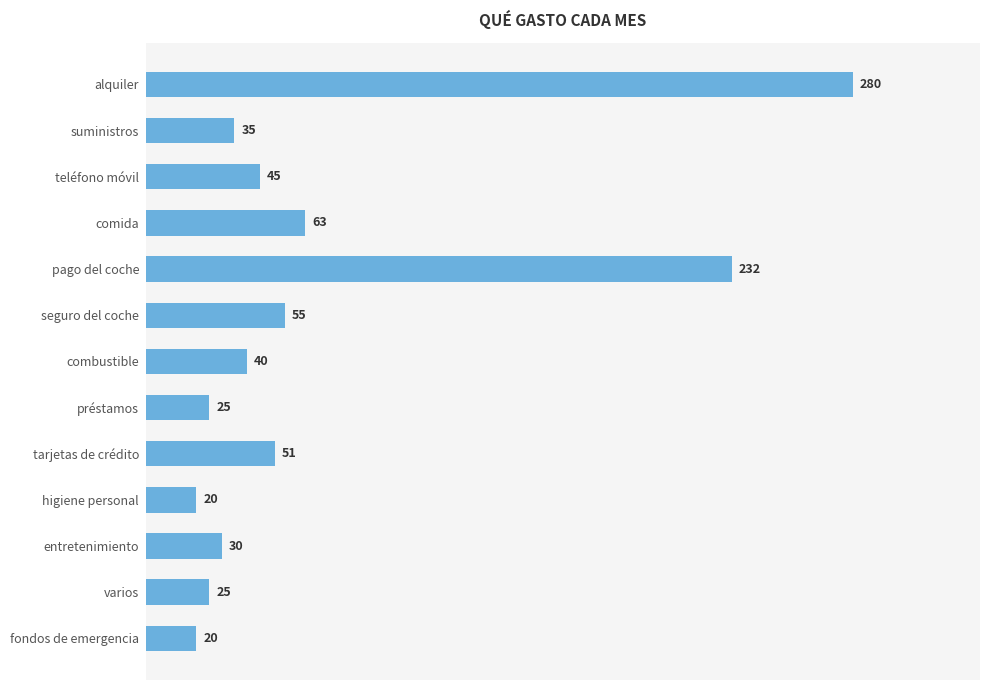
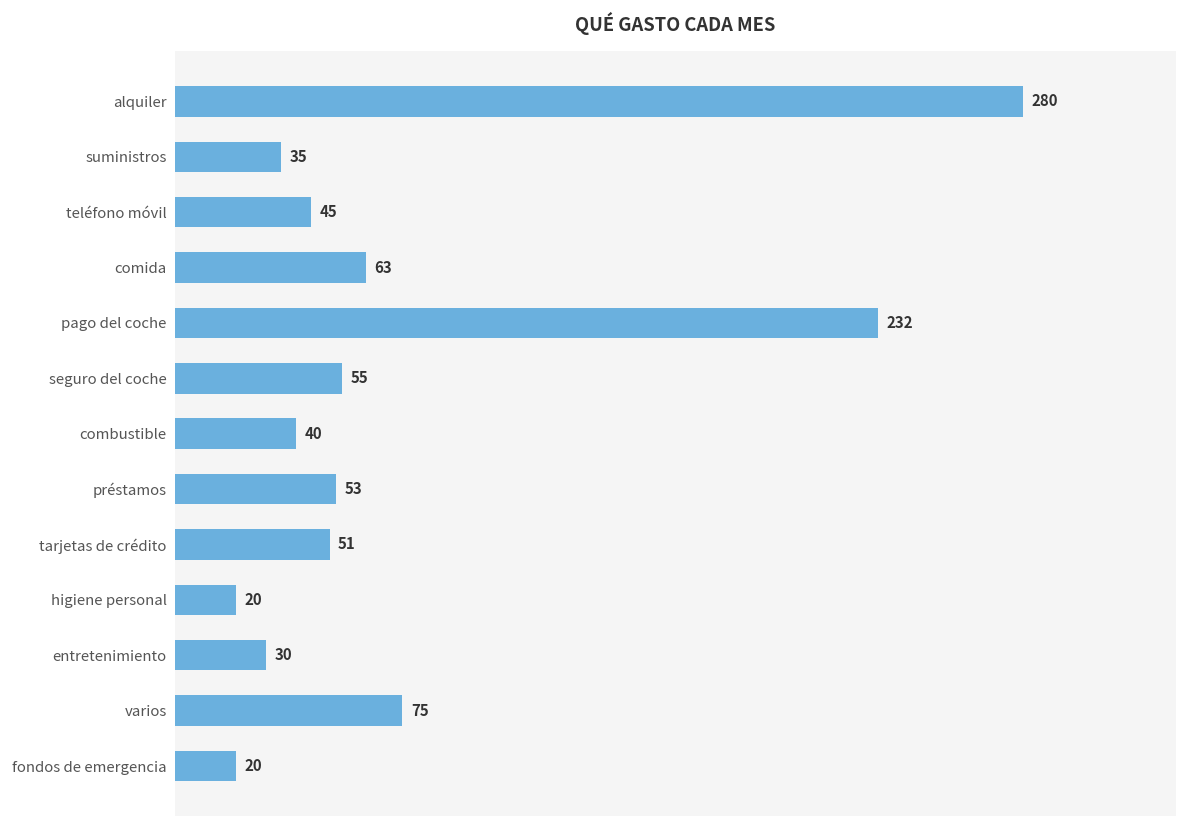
préstamos: 25 -> 53
varios: 25 -> 75
